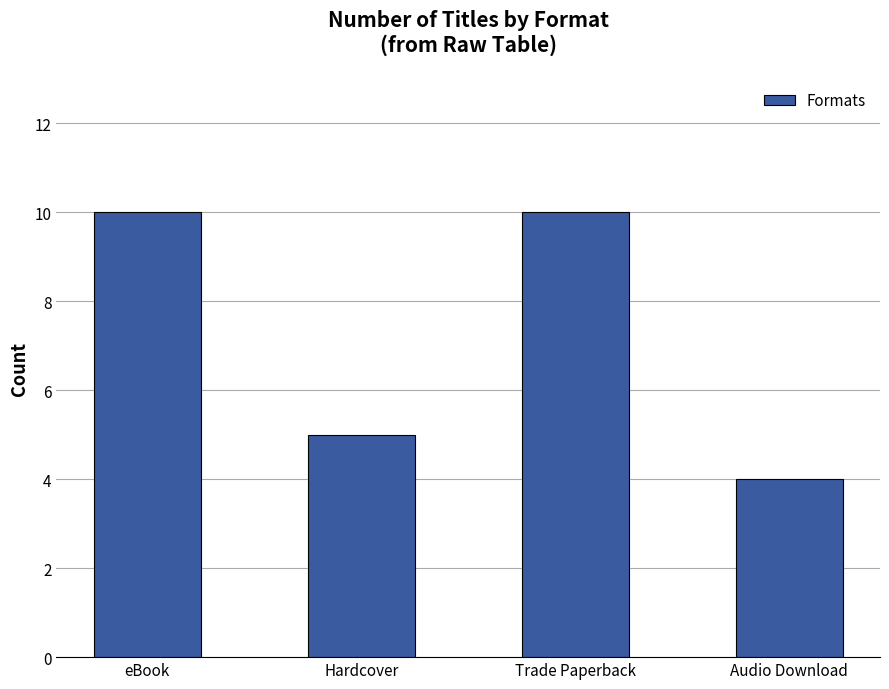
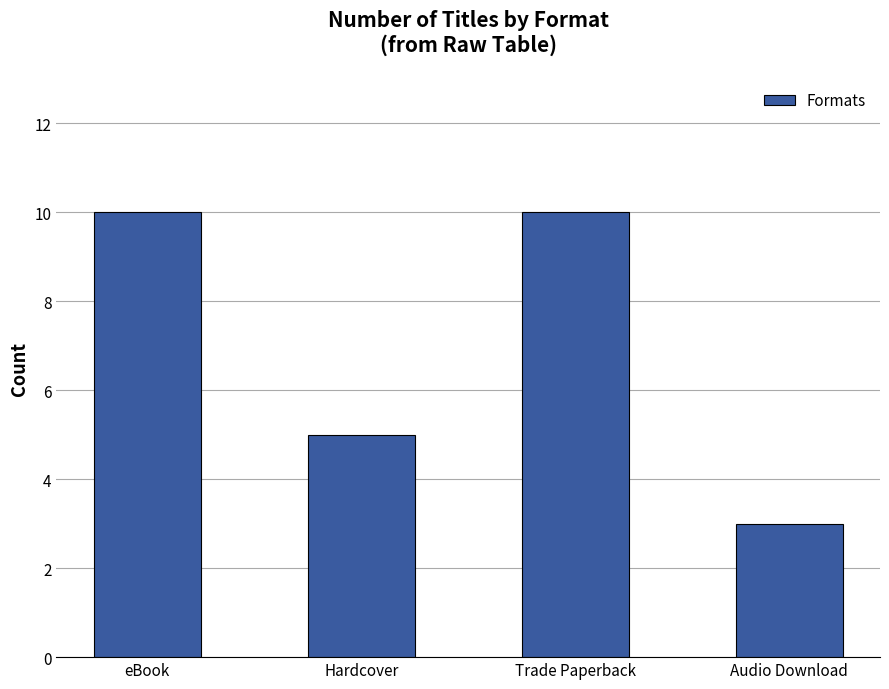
Audio Download: 4 -> 3
